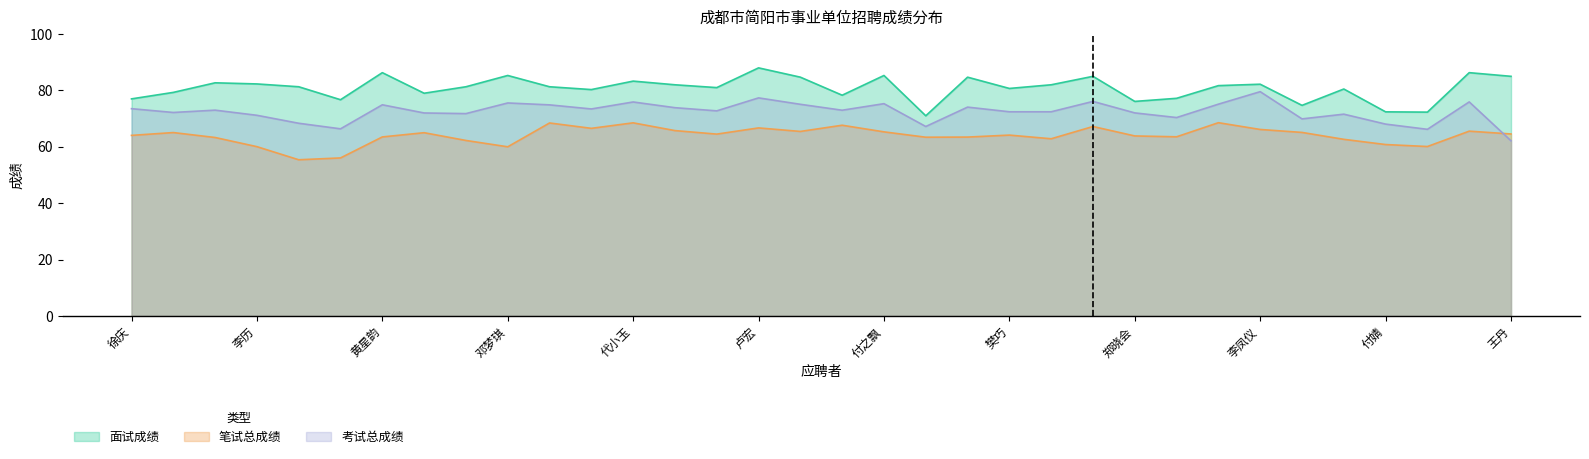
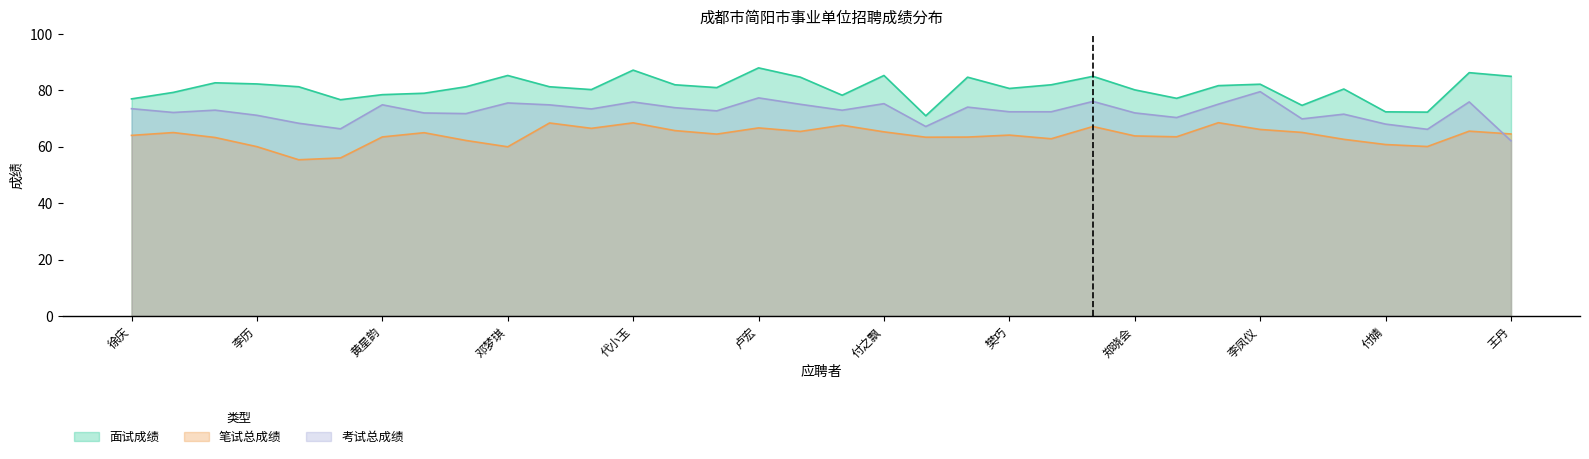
面试成绩, 黄星韵: 86 -> 79
面试成绩, 代小玉: 83 -> 87
面试成绩, 郑晓会: 76 -> 80
